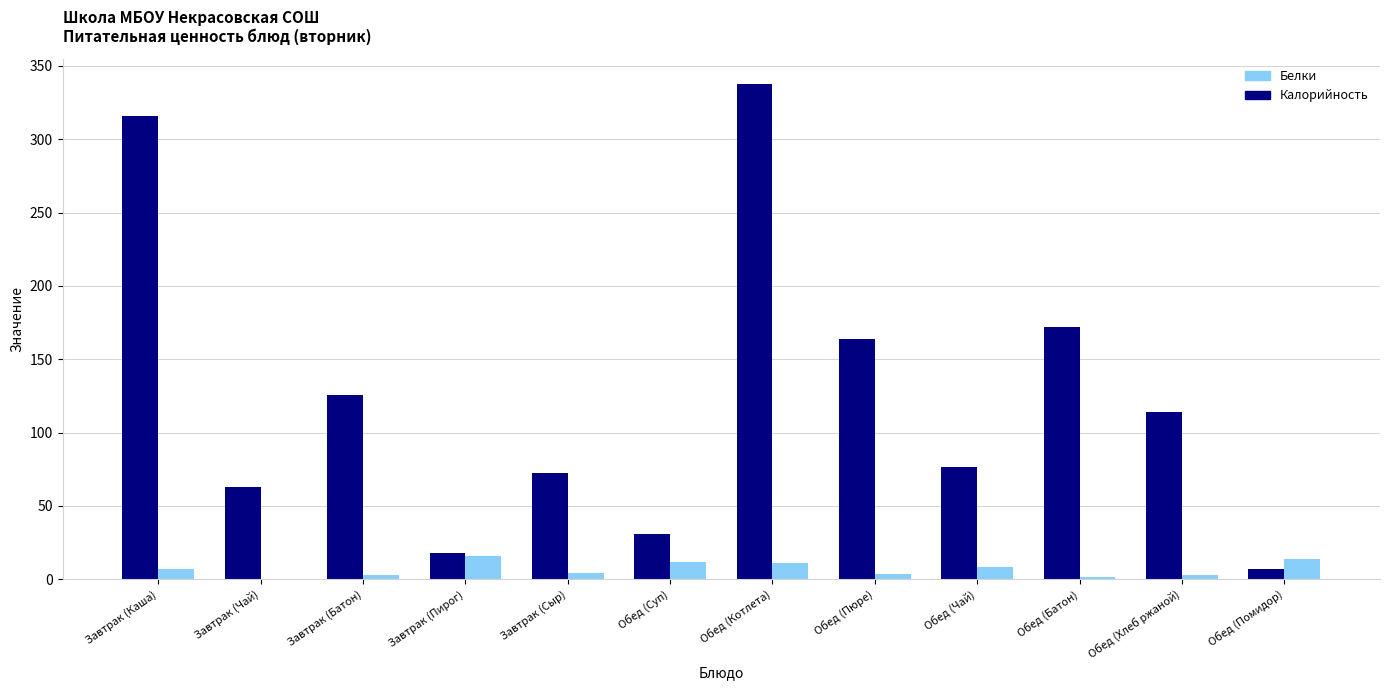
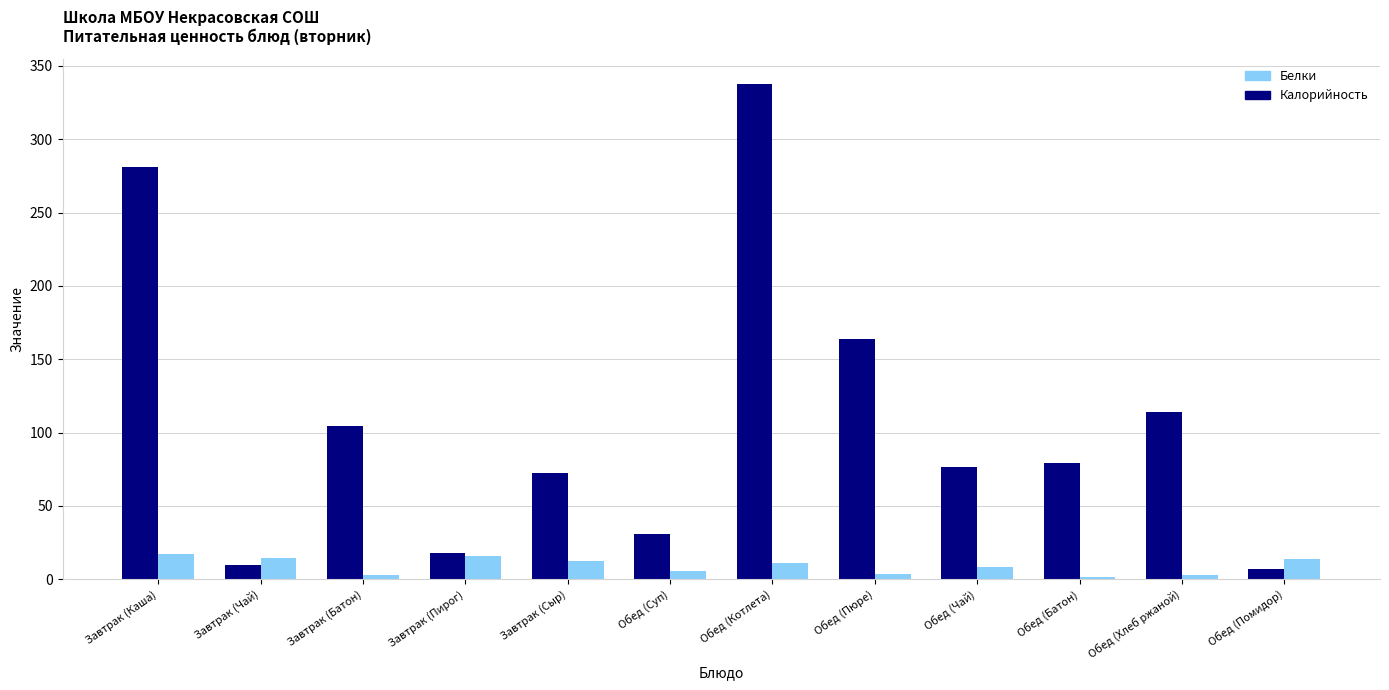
Калорийность, Завтрак (Каша): 316 -> 281
Белки, Завтрак (Каша): 7 -> 17
Калорийность, Завтрак (Чай): 63 -> 10
Белки, Завтрак (Чай): 0 -> 15
Калорийность, Завтрак (Батон): 126 -> 105
Белки, Завтрак (Сыр): 5 -> 13
Белки, Обед (Суп): 12 -> 6
Калорийность, Обед (Батон): 172 -> 79
